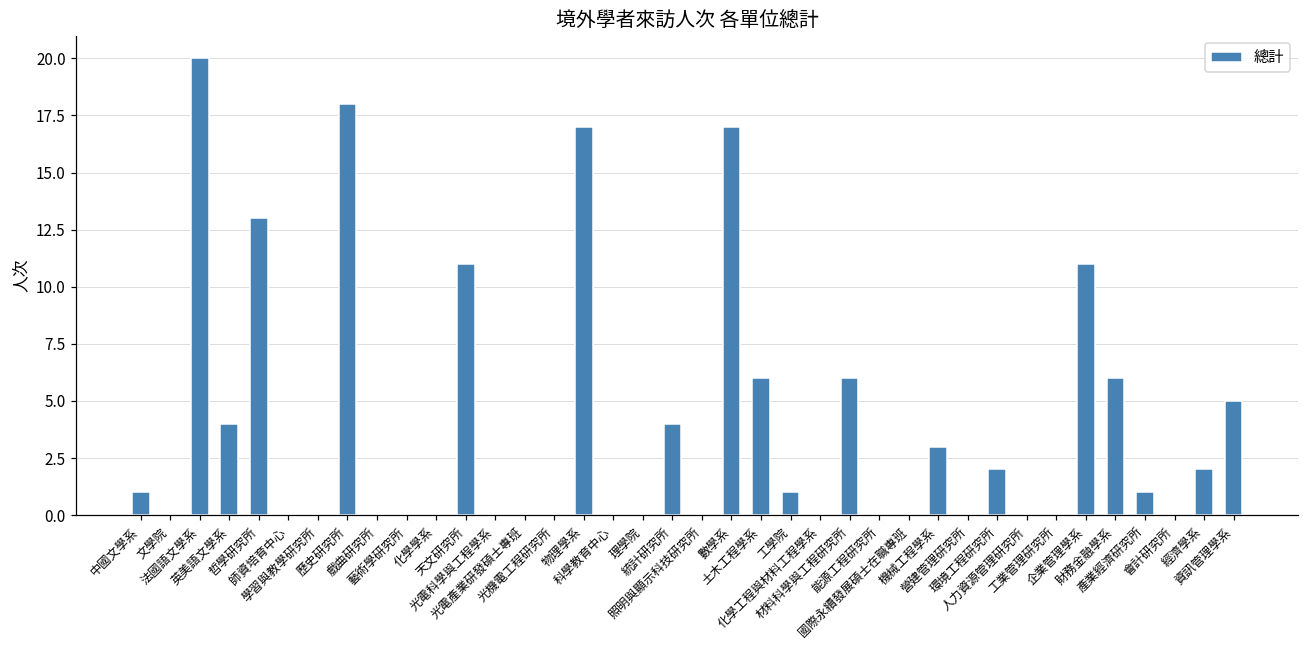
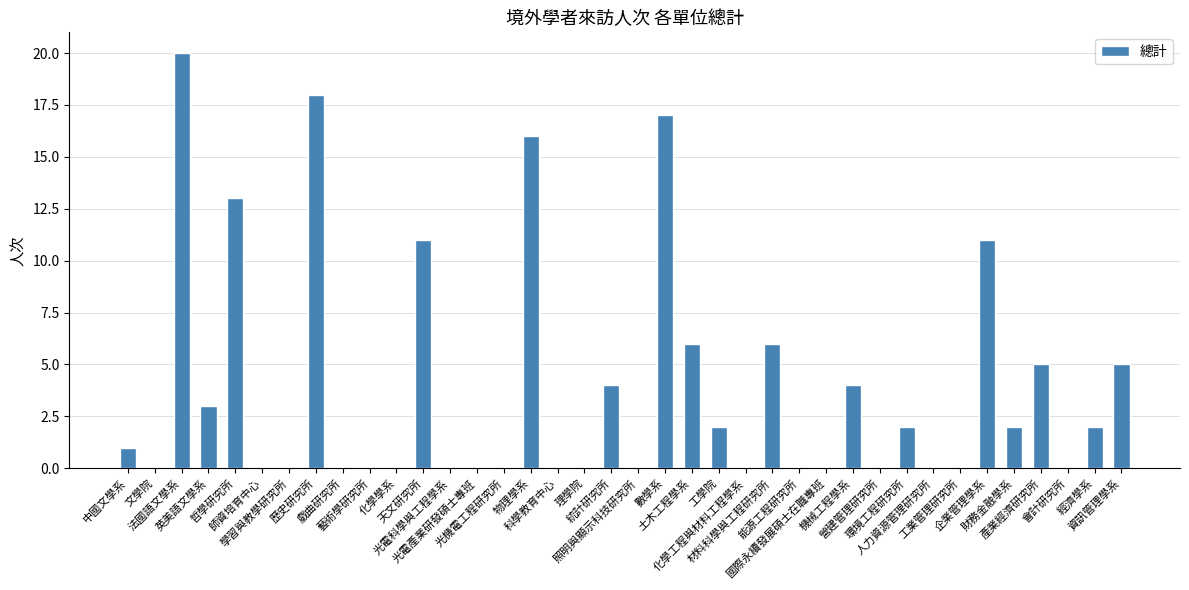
英美語文學系: 4 -> 3
物理學系: 17 -> 16
工學院: 1 -> 2
機械工程學系: 3 -> 4
財務金融學系: 6 -> 2
產業經濟研究所: 1 -> 5
